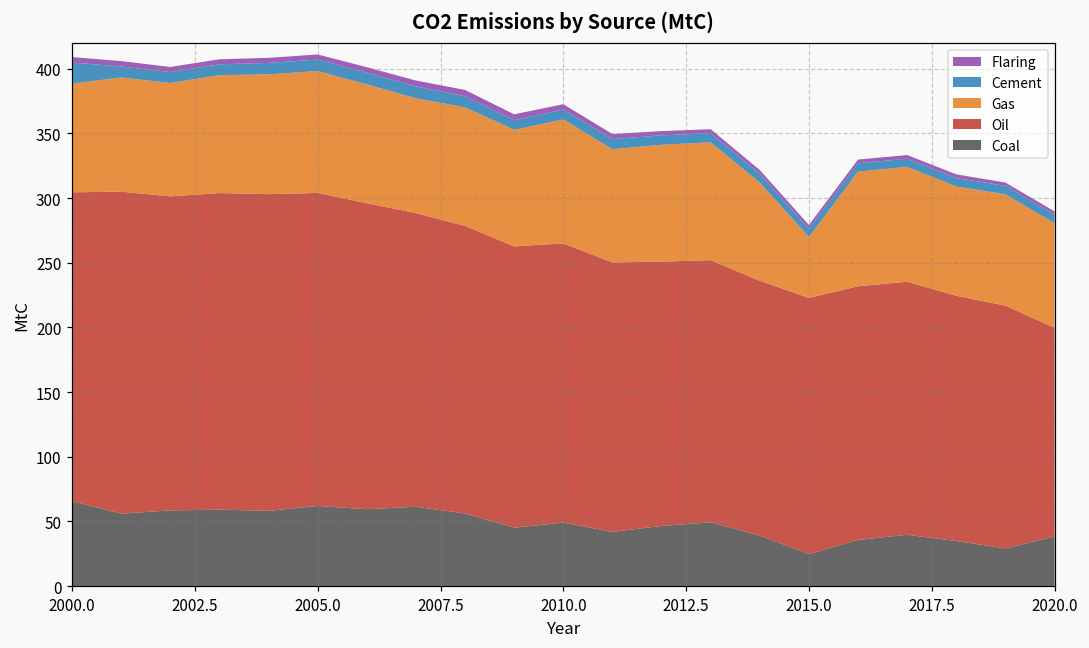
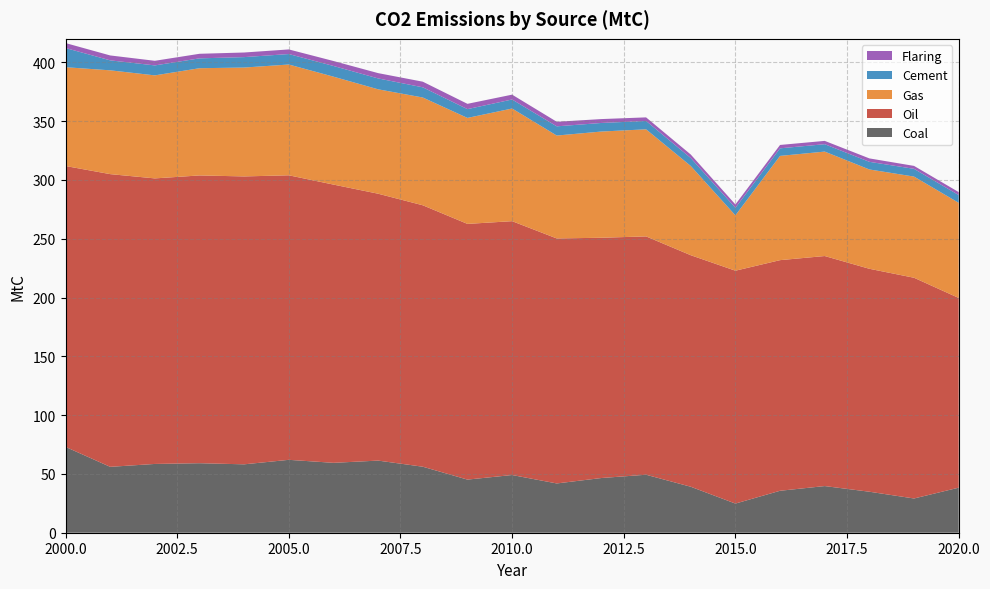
Coal, 2000.0: 66 -> 73
